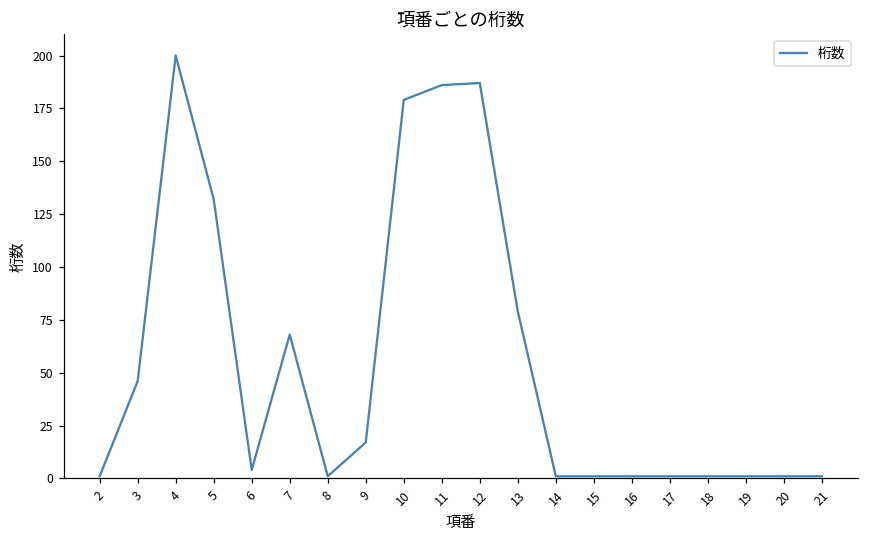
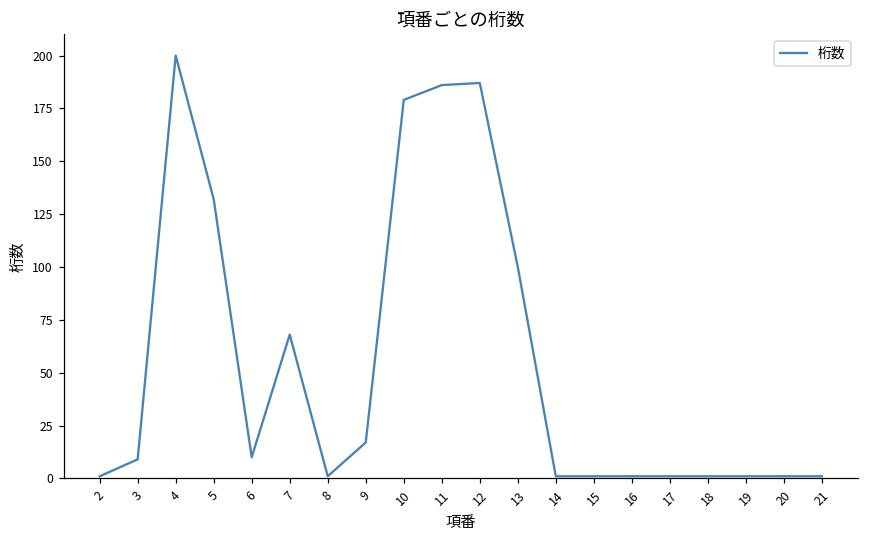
3: 46 -> 9
6: 4 -> 10
13: 79 -> 100
